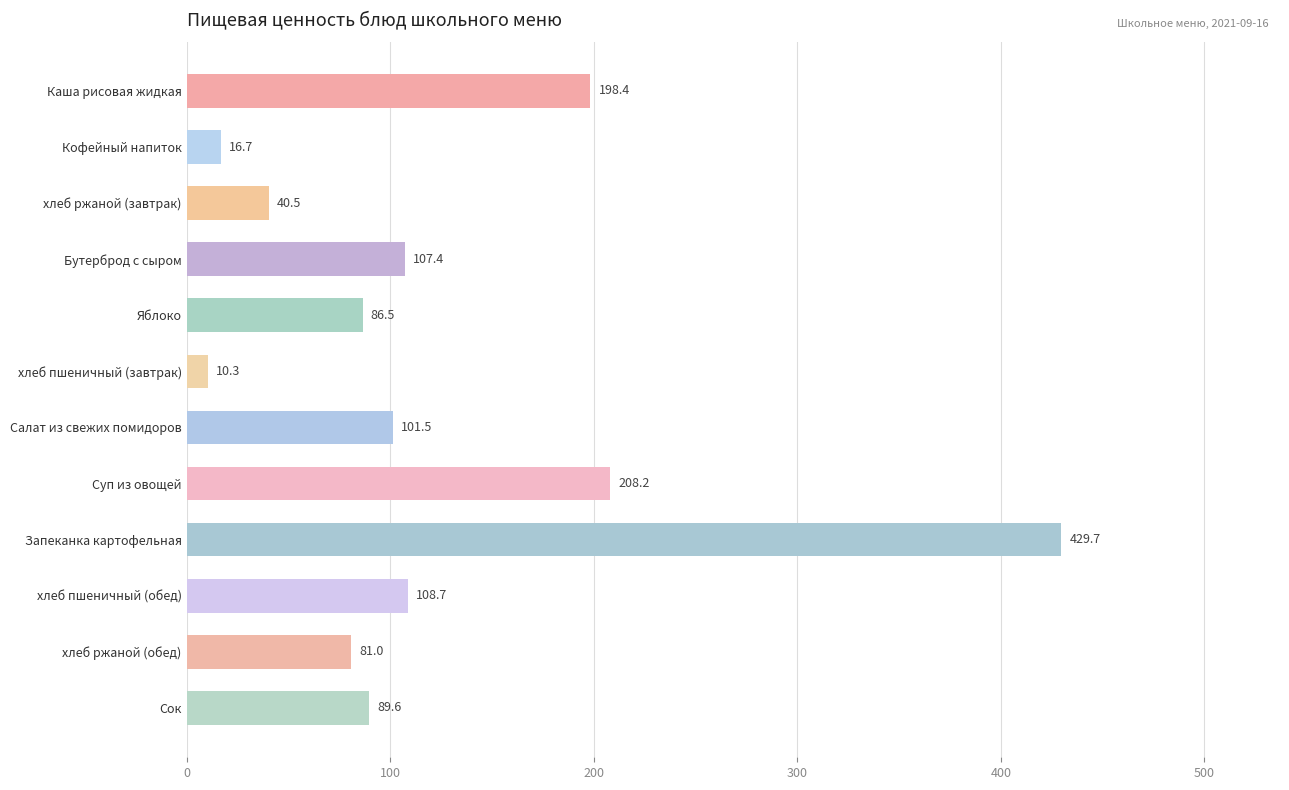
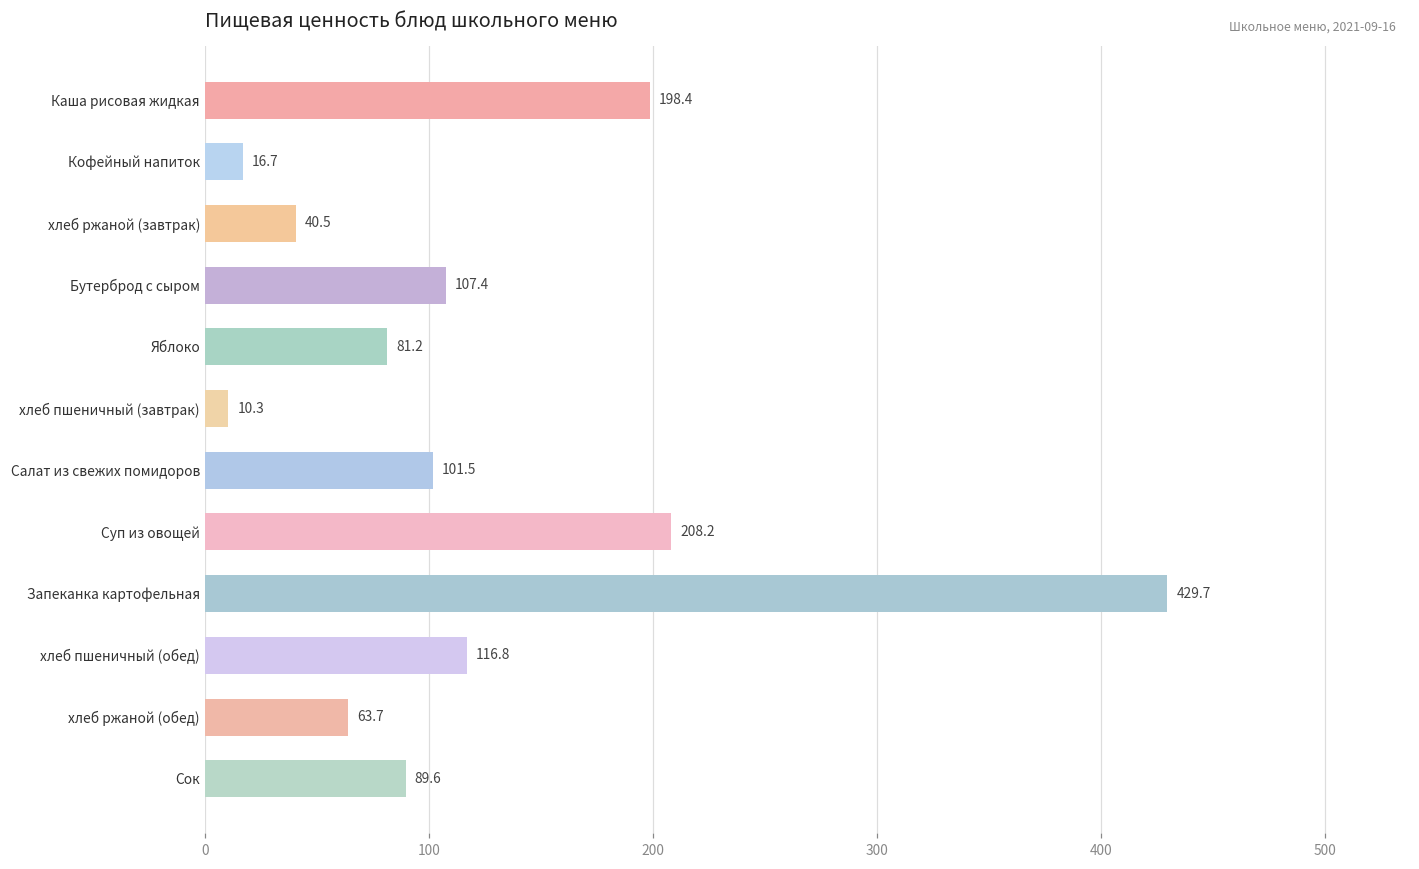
Яблоко: 86.5 -> 81.2
хлеб пшеничный (обед): 108.7 -> 116.8
хлеб ржаной (обед): 81.0 -> 63.7
